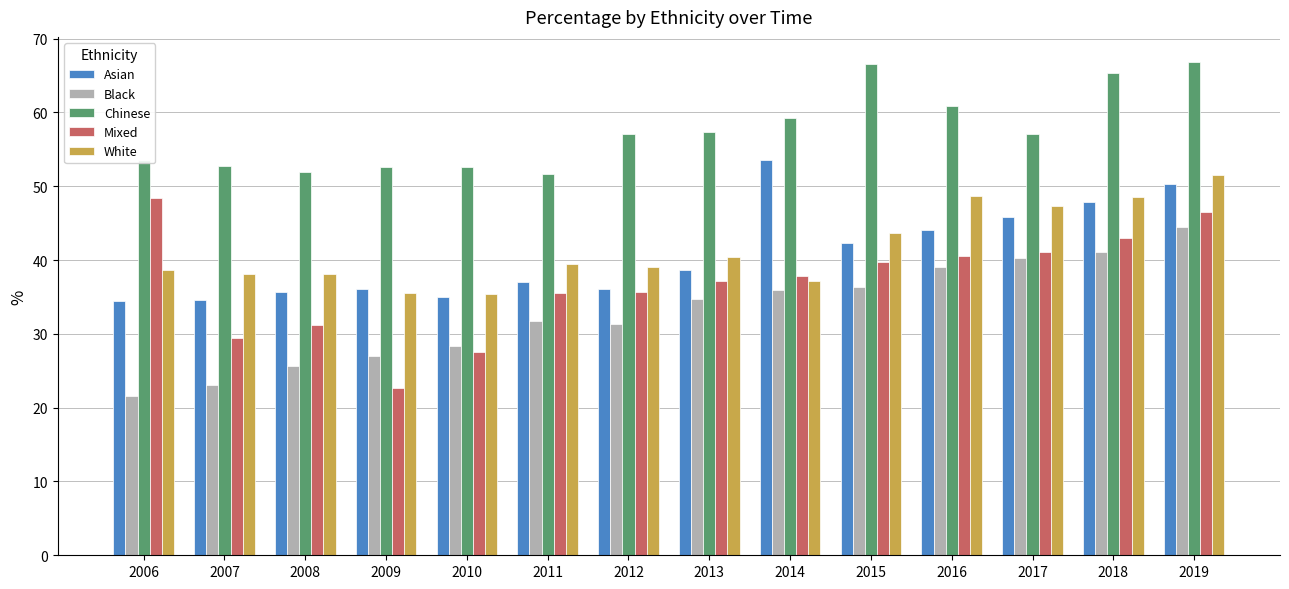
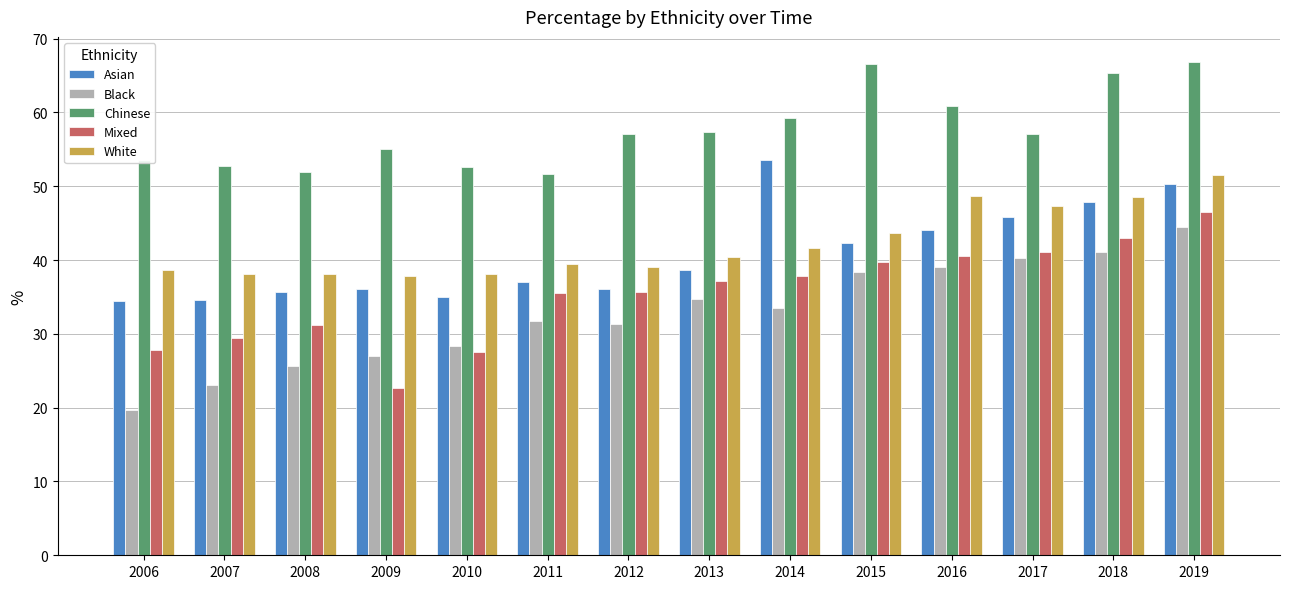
Black, 2006: 22 -> 20
Mixed, 2006: 48 -> 28
Chinese, 2009: 53 -> 55
White, 2009: 36 -> 38
White, 2010: 35 -> 38
Black, 2014: 36 -> 34
White, 2014: 37 -> 42
Black, 2015: 36 -> 38
